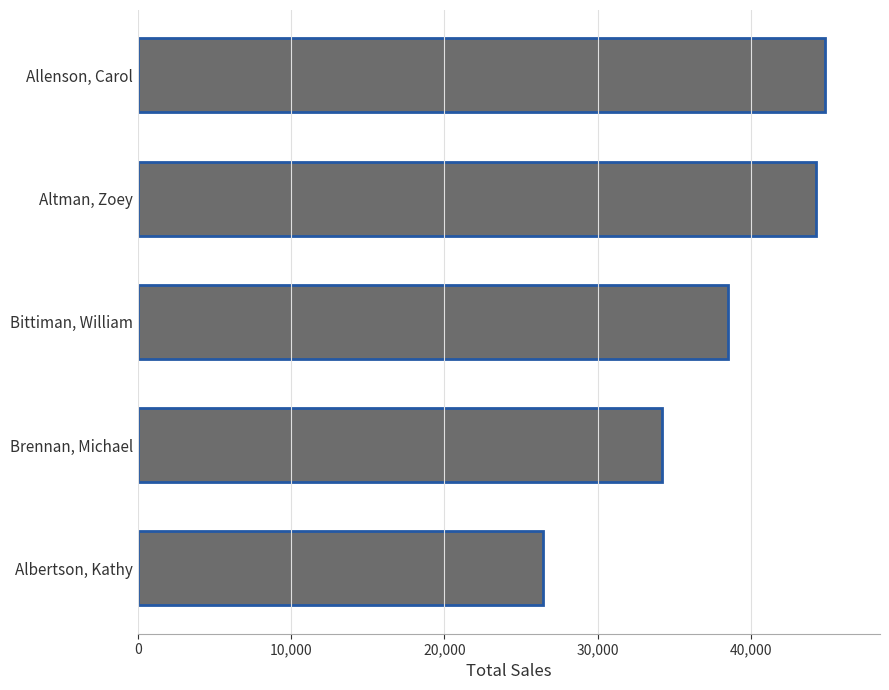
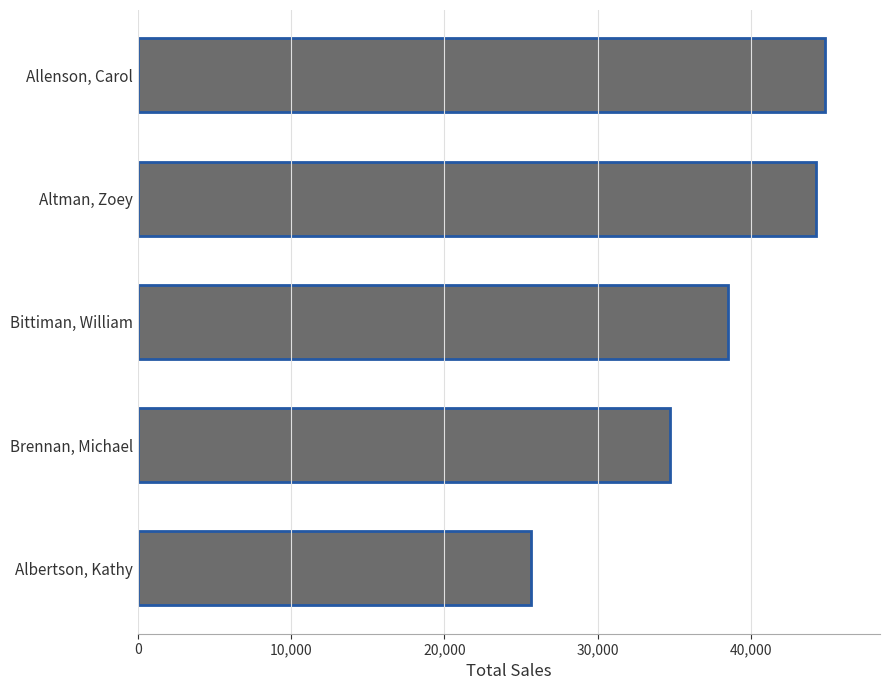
Brennan, Michael: 34,200 -> 34,700
Albertson, Kathy: 26,400 -> 25,700
